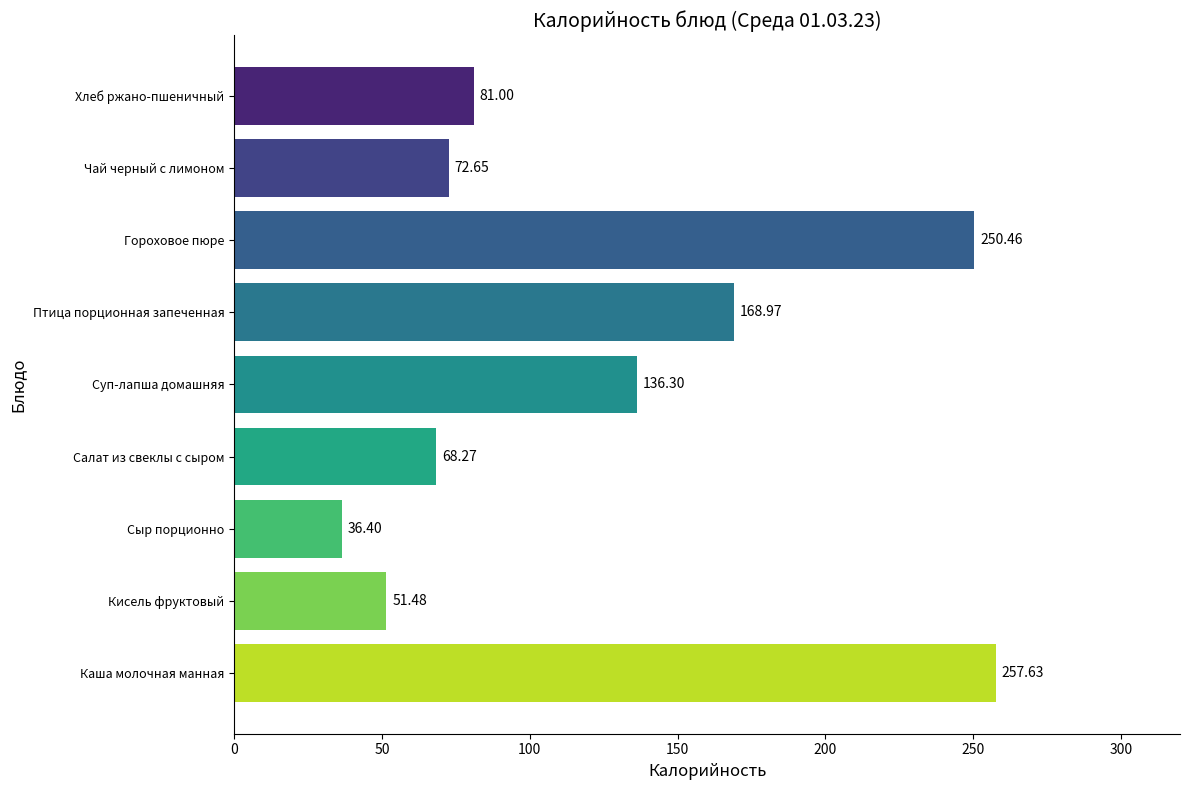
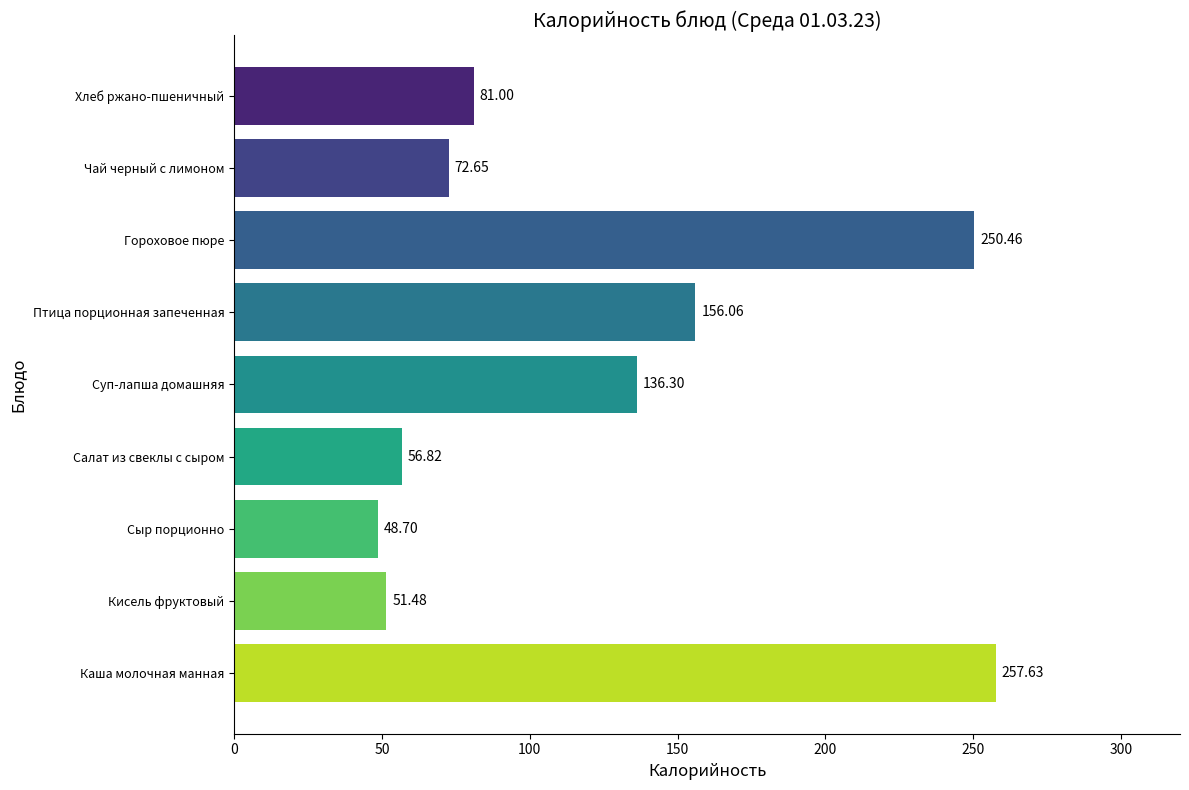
Птица порционная запеченная: 168.97 -> 156.06
Салат из свеклы с сыром: 68.27 -> 56.82
Сыр порционно: 36.40 -> 48.70
